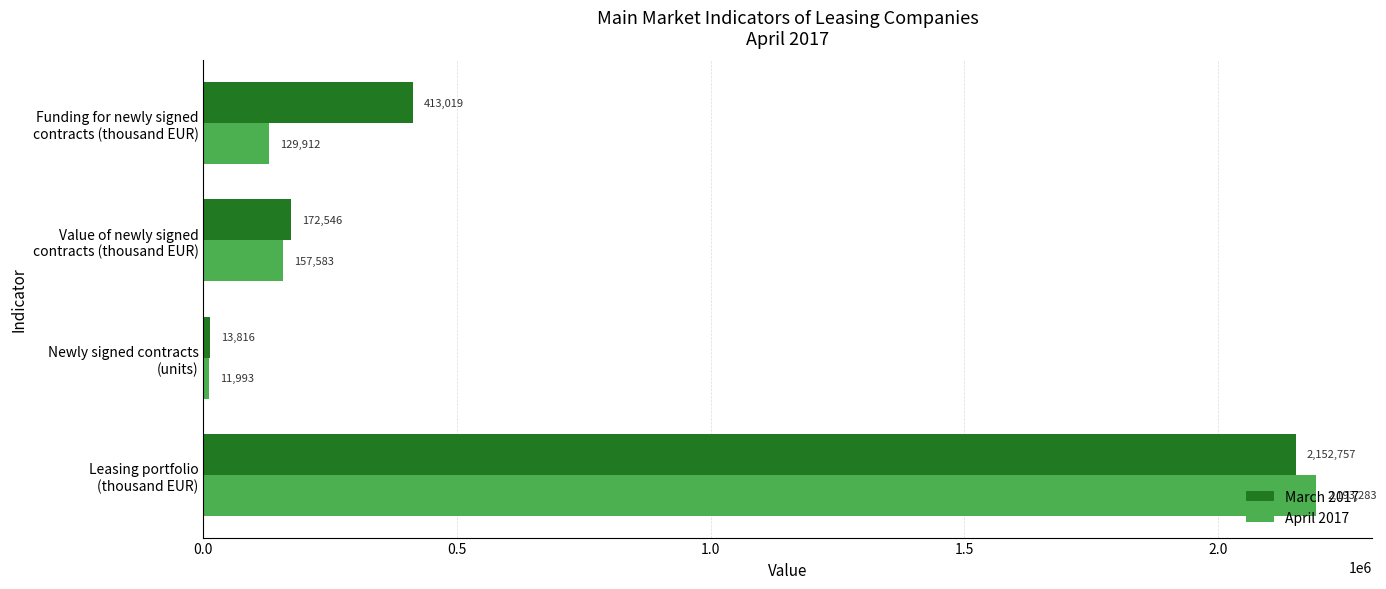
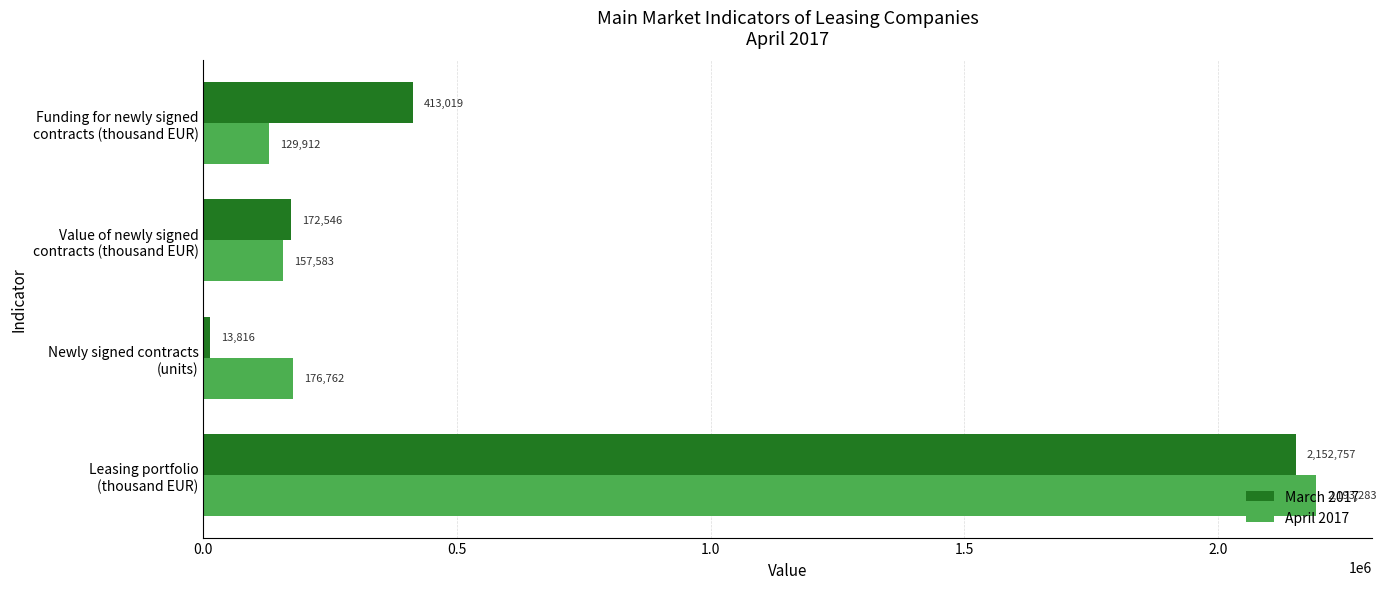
April 2017, Newly signed contracts (units): 11,993 -> 176,762
